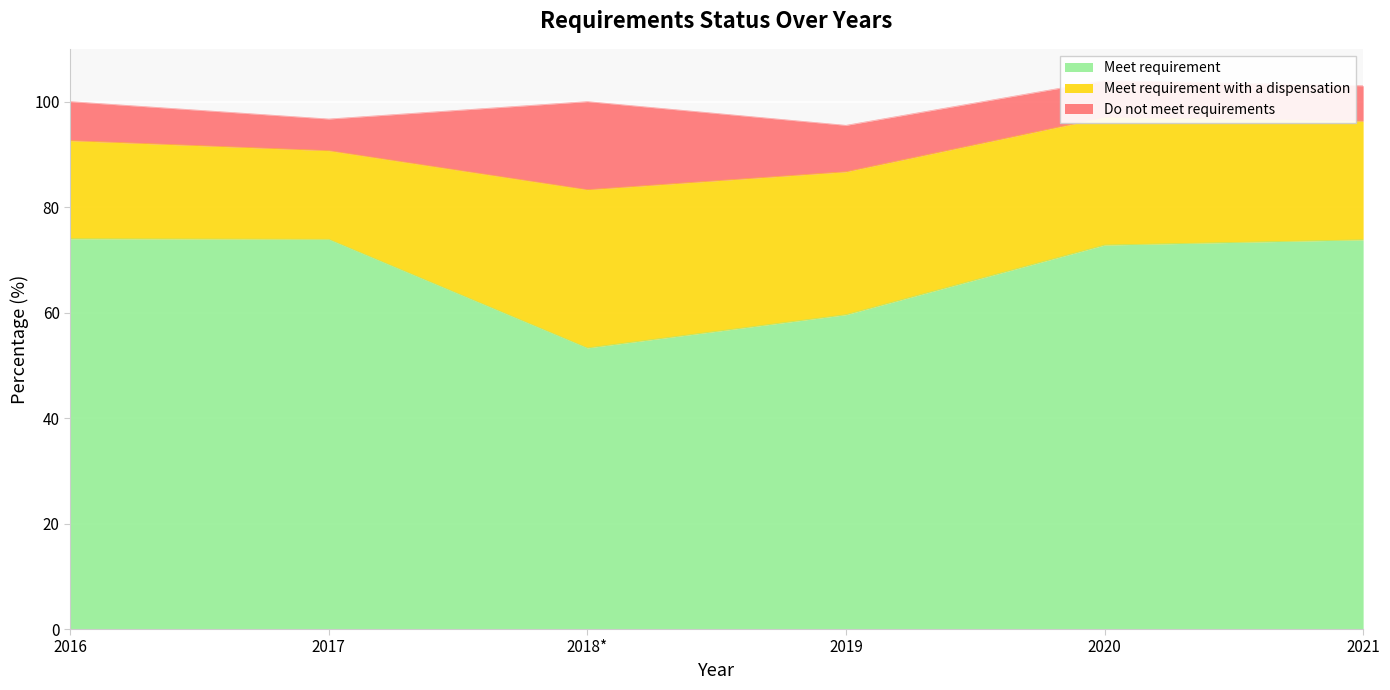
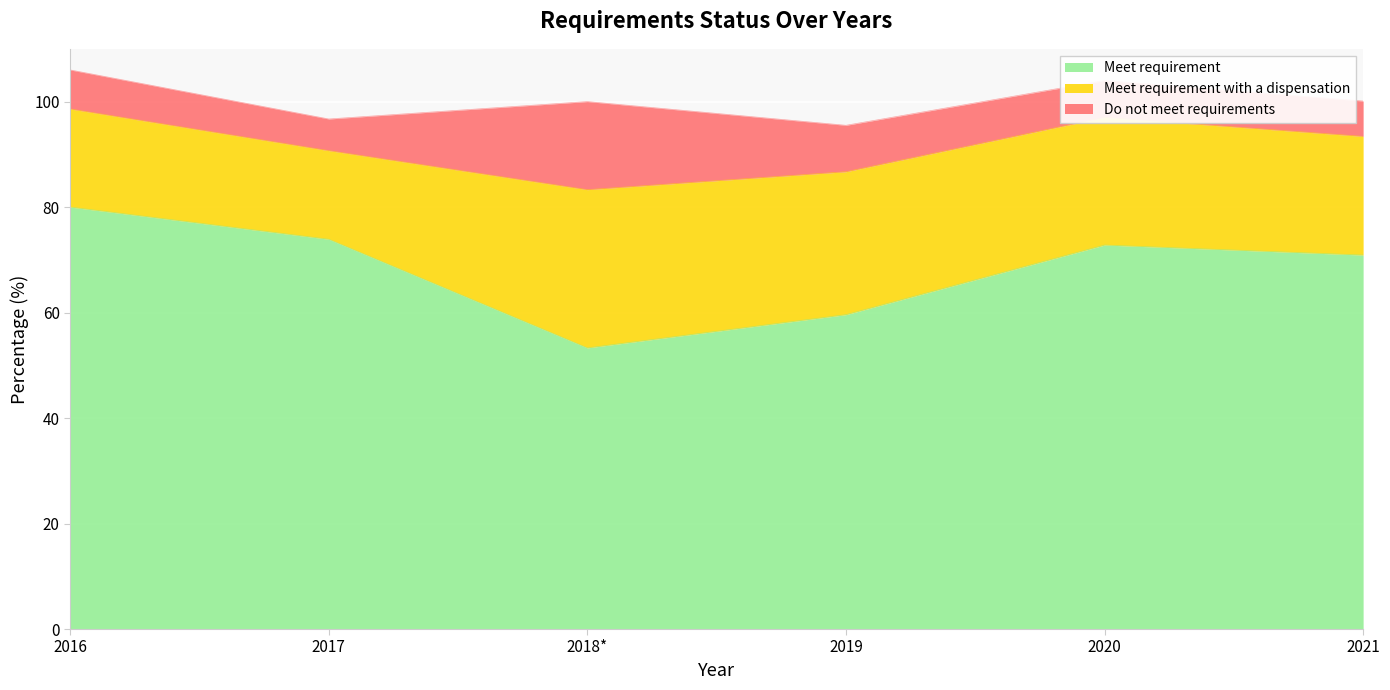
Meet requirement, 2016: 74 -> 80
Meet requirement, 2021: 74 -> 71
